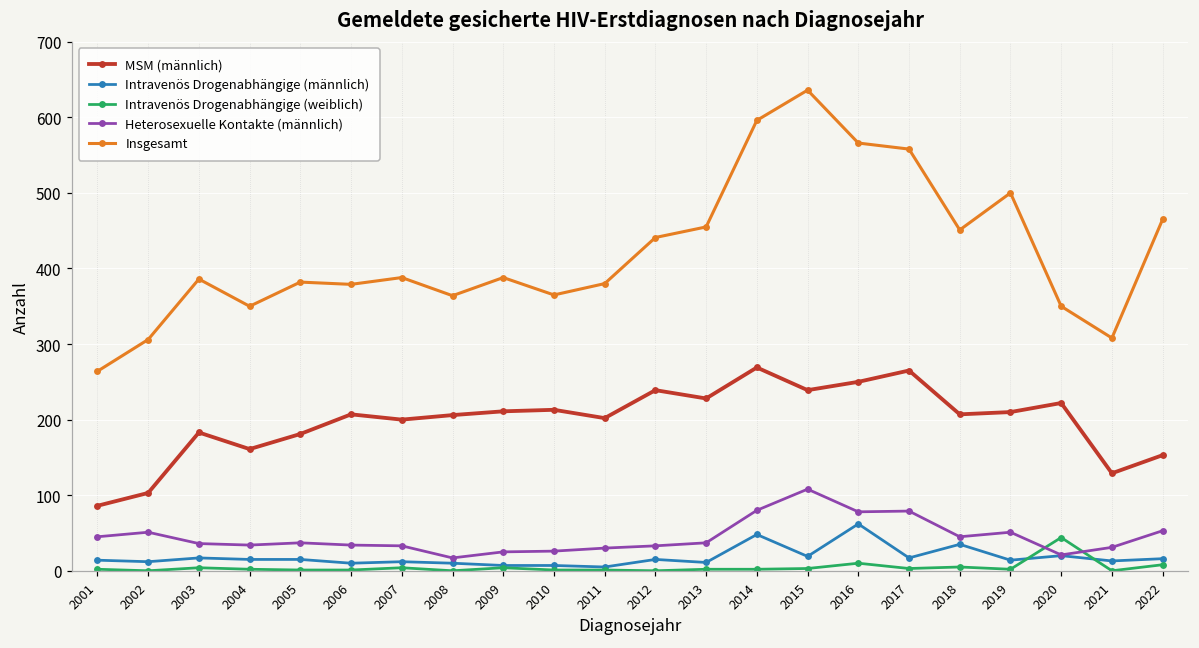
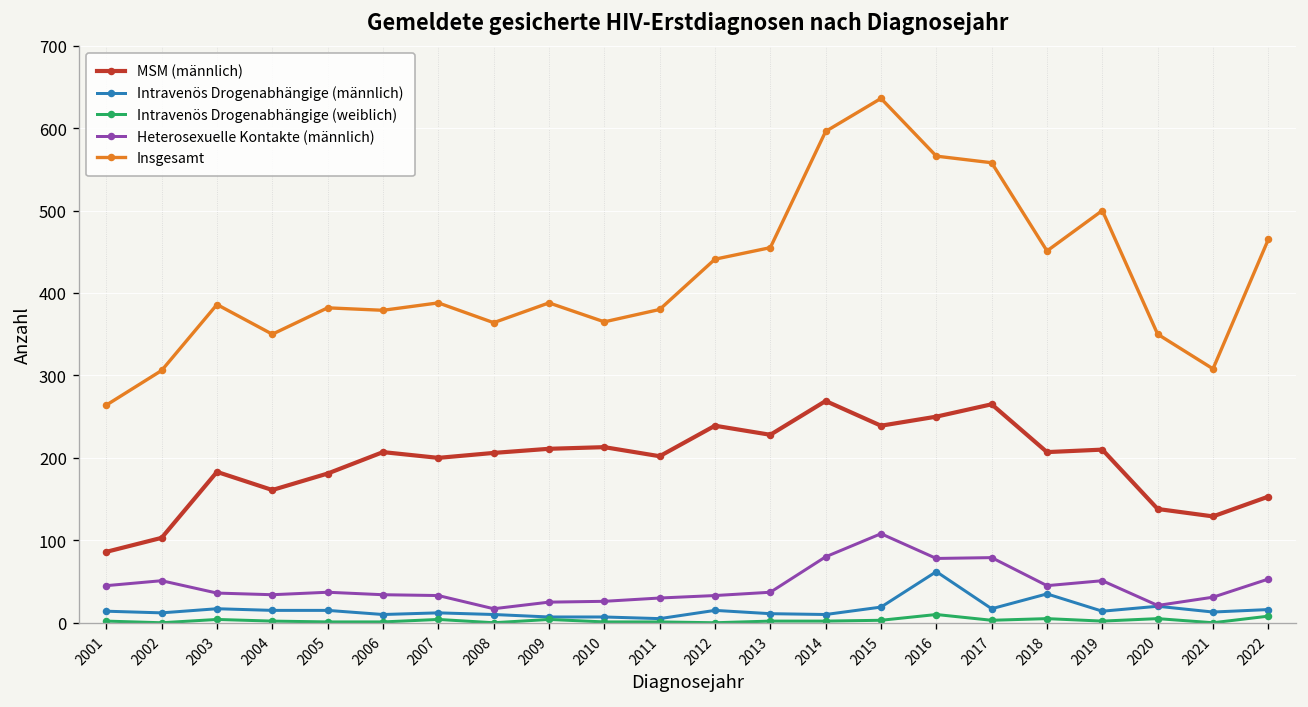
Intravenös Drogenabhängige (männlich), 2014: 50 -> 10
MSM (männlich), 2020: 220 -> 140
Intravenös Drogenabhängige (weiblich), 2020: 40 -> 10
